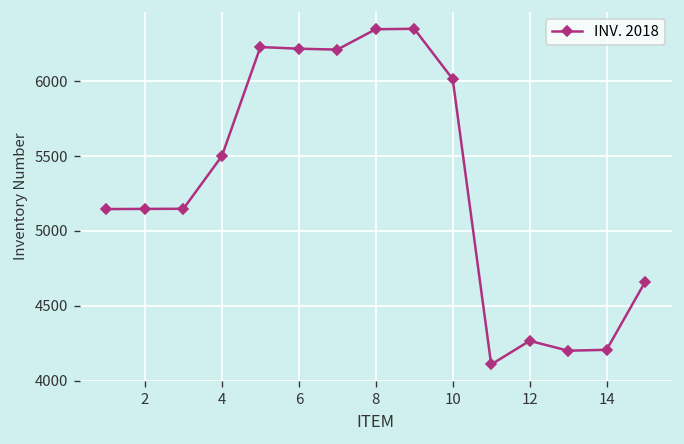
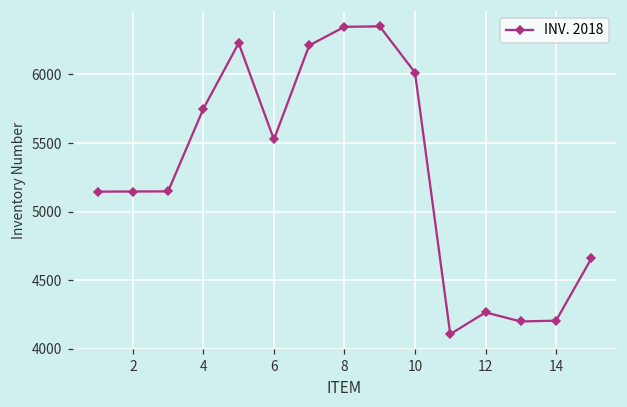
4: 5500 -> 5750
6: 6220 -> 5530
